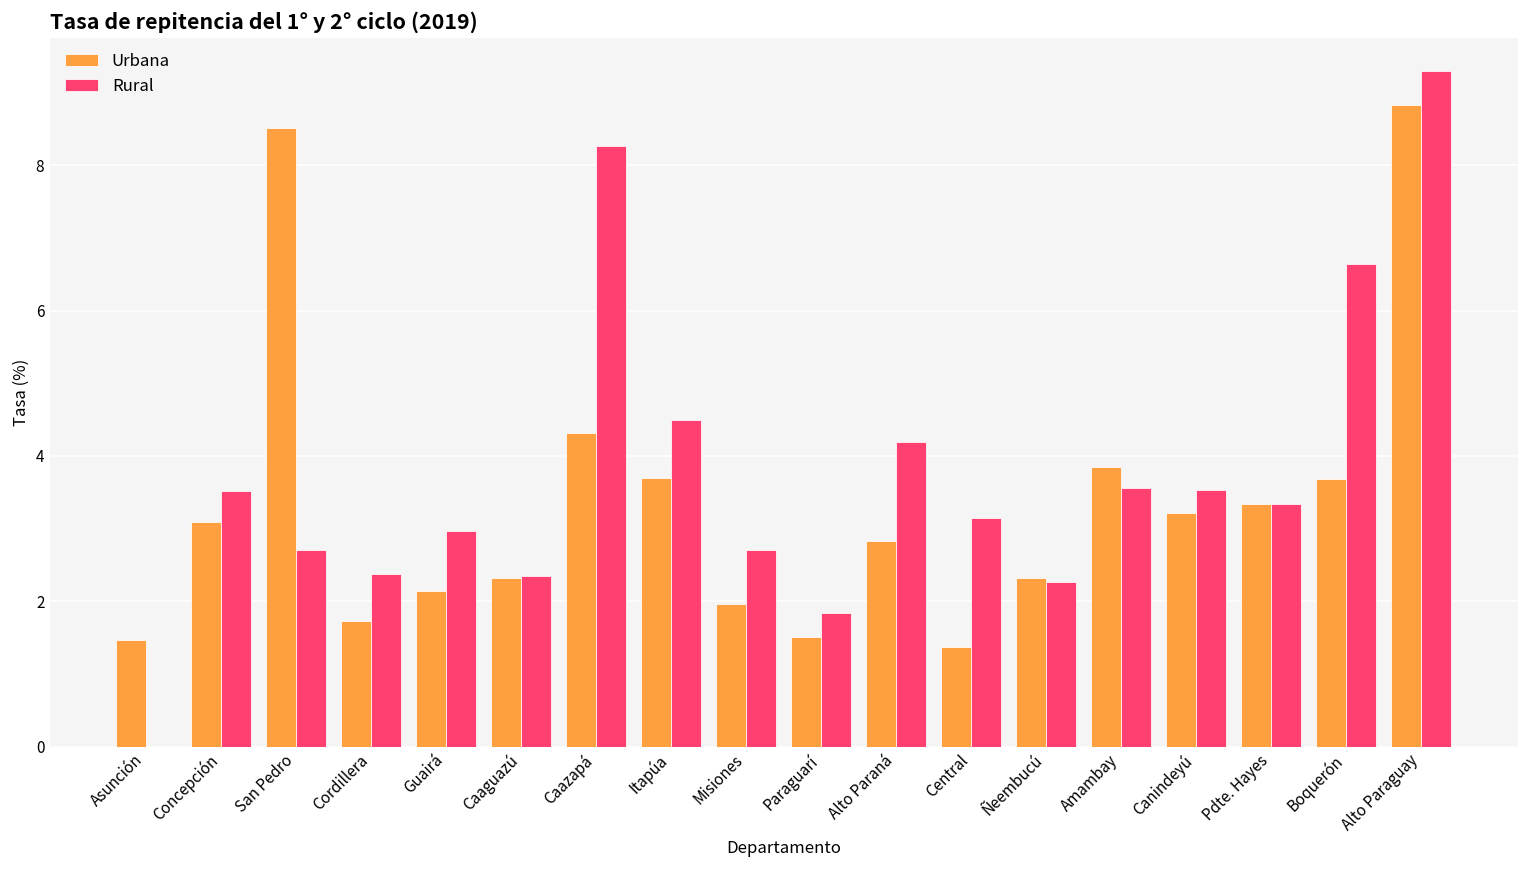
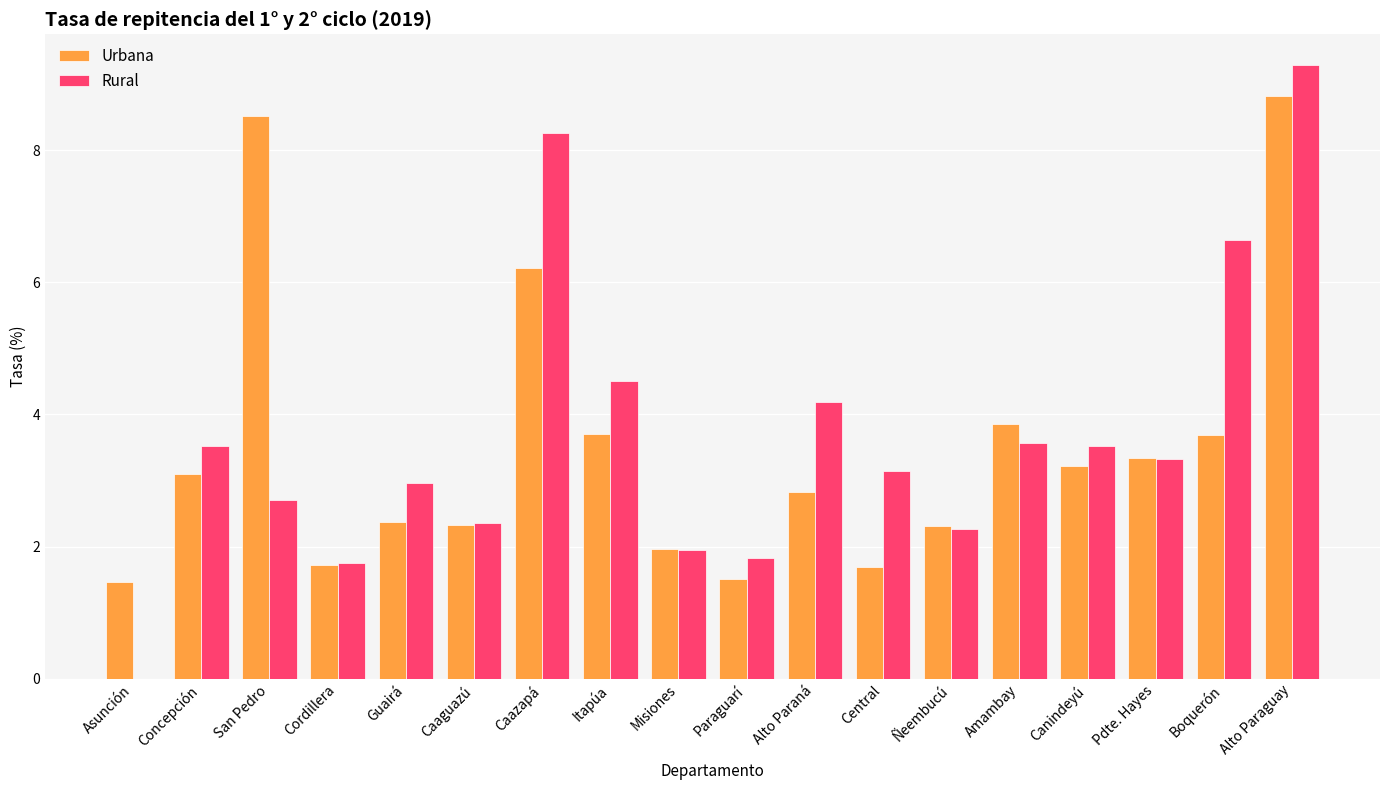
Rural, Cordillera: 2.4 -> 1.8
Urbana, Guairá: 2.1 -> 2.4
Urbana, Caazapá: 4.3 -> 6.2
Rural, Misiones: 2.7 -> 1.9
Urbana, Central: 1.4 -> 1.7
